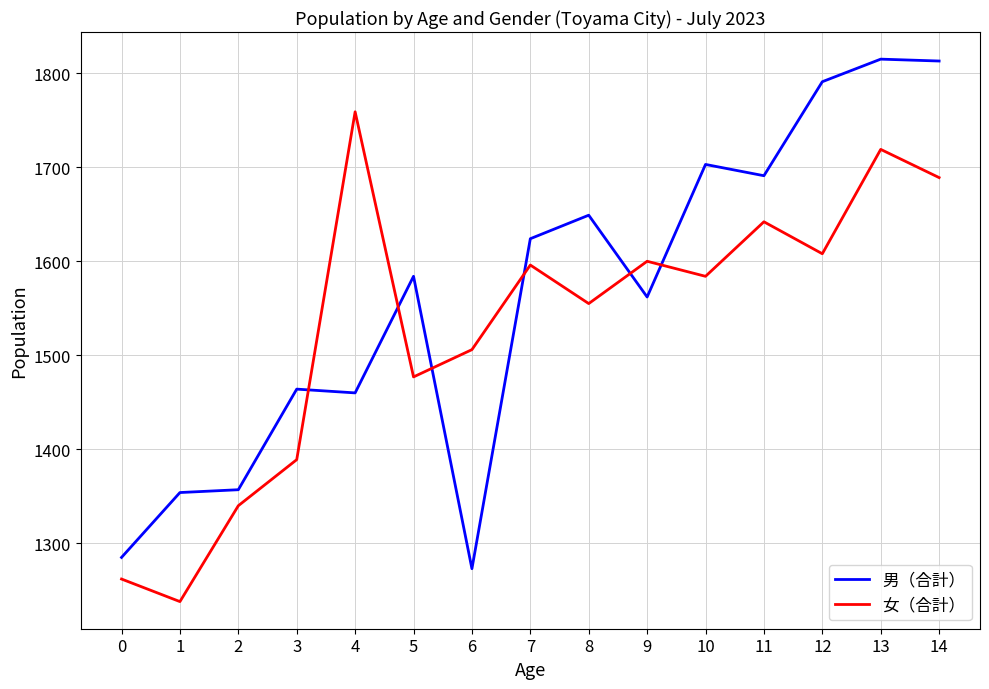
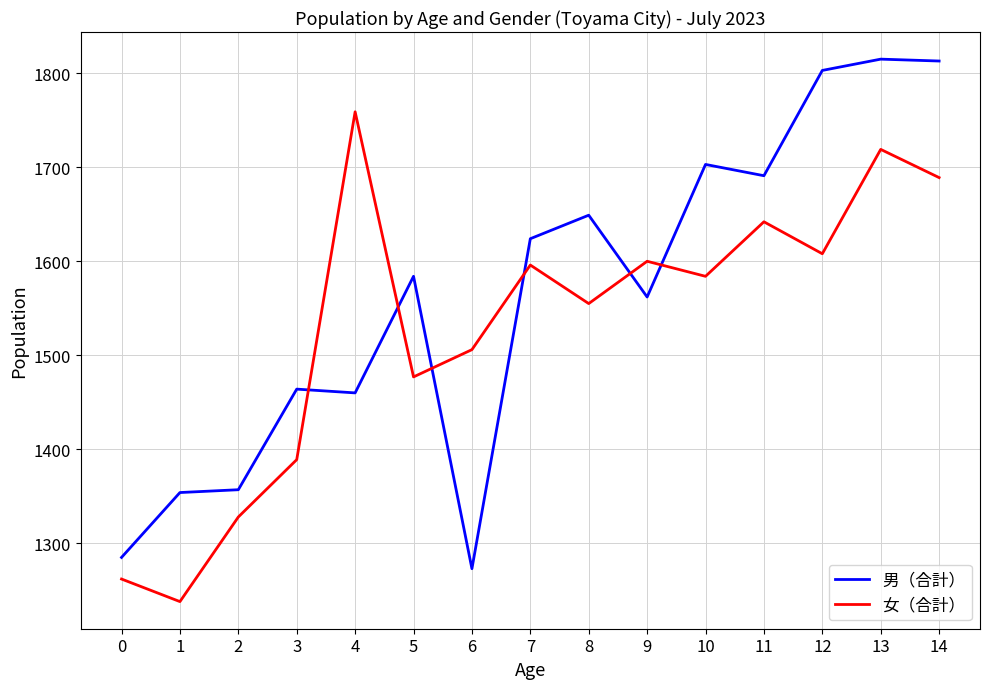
女（合計）, 2: 1340 -> 1330
男（合計）, 12: 1790 -> 1800
